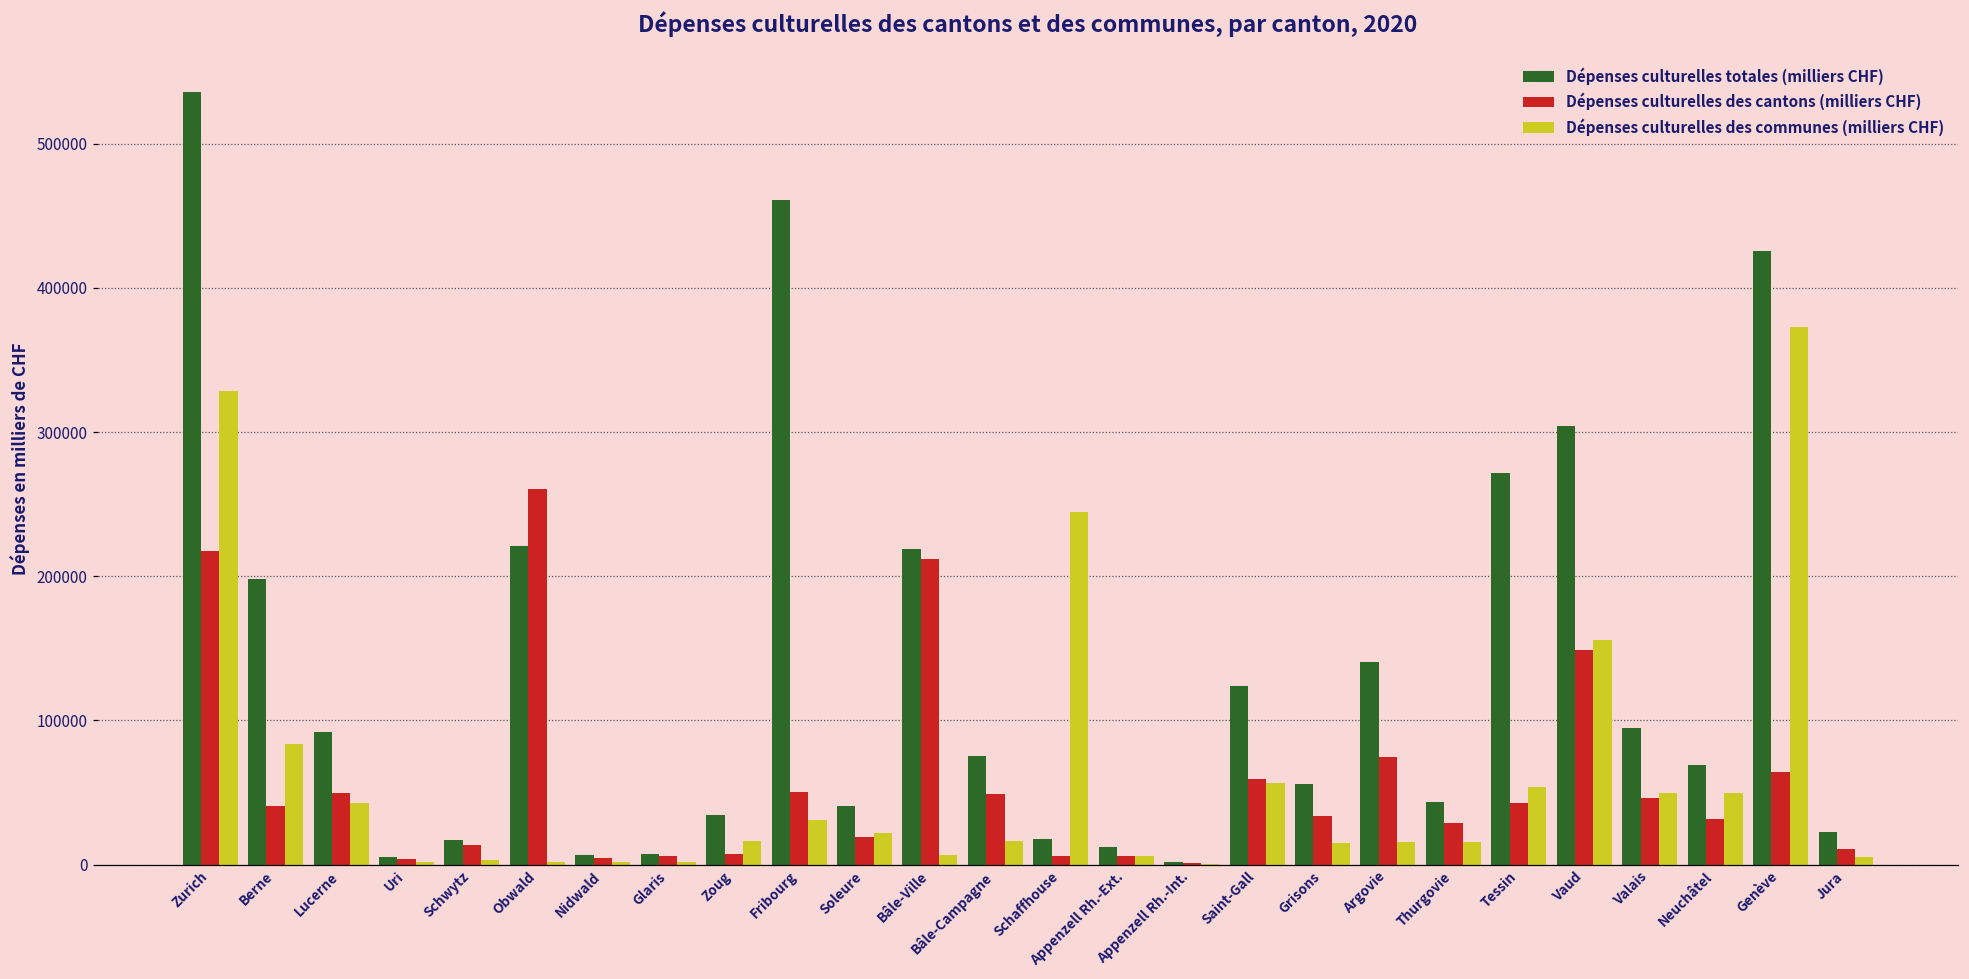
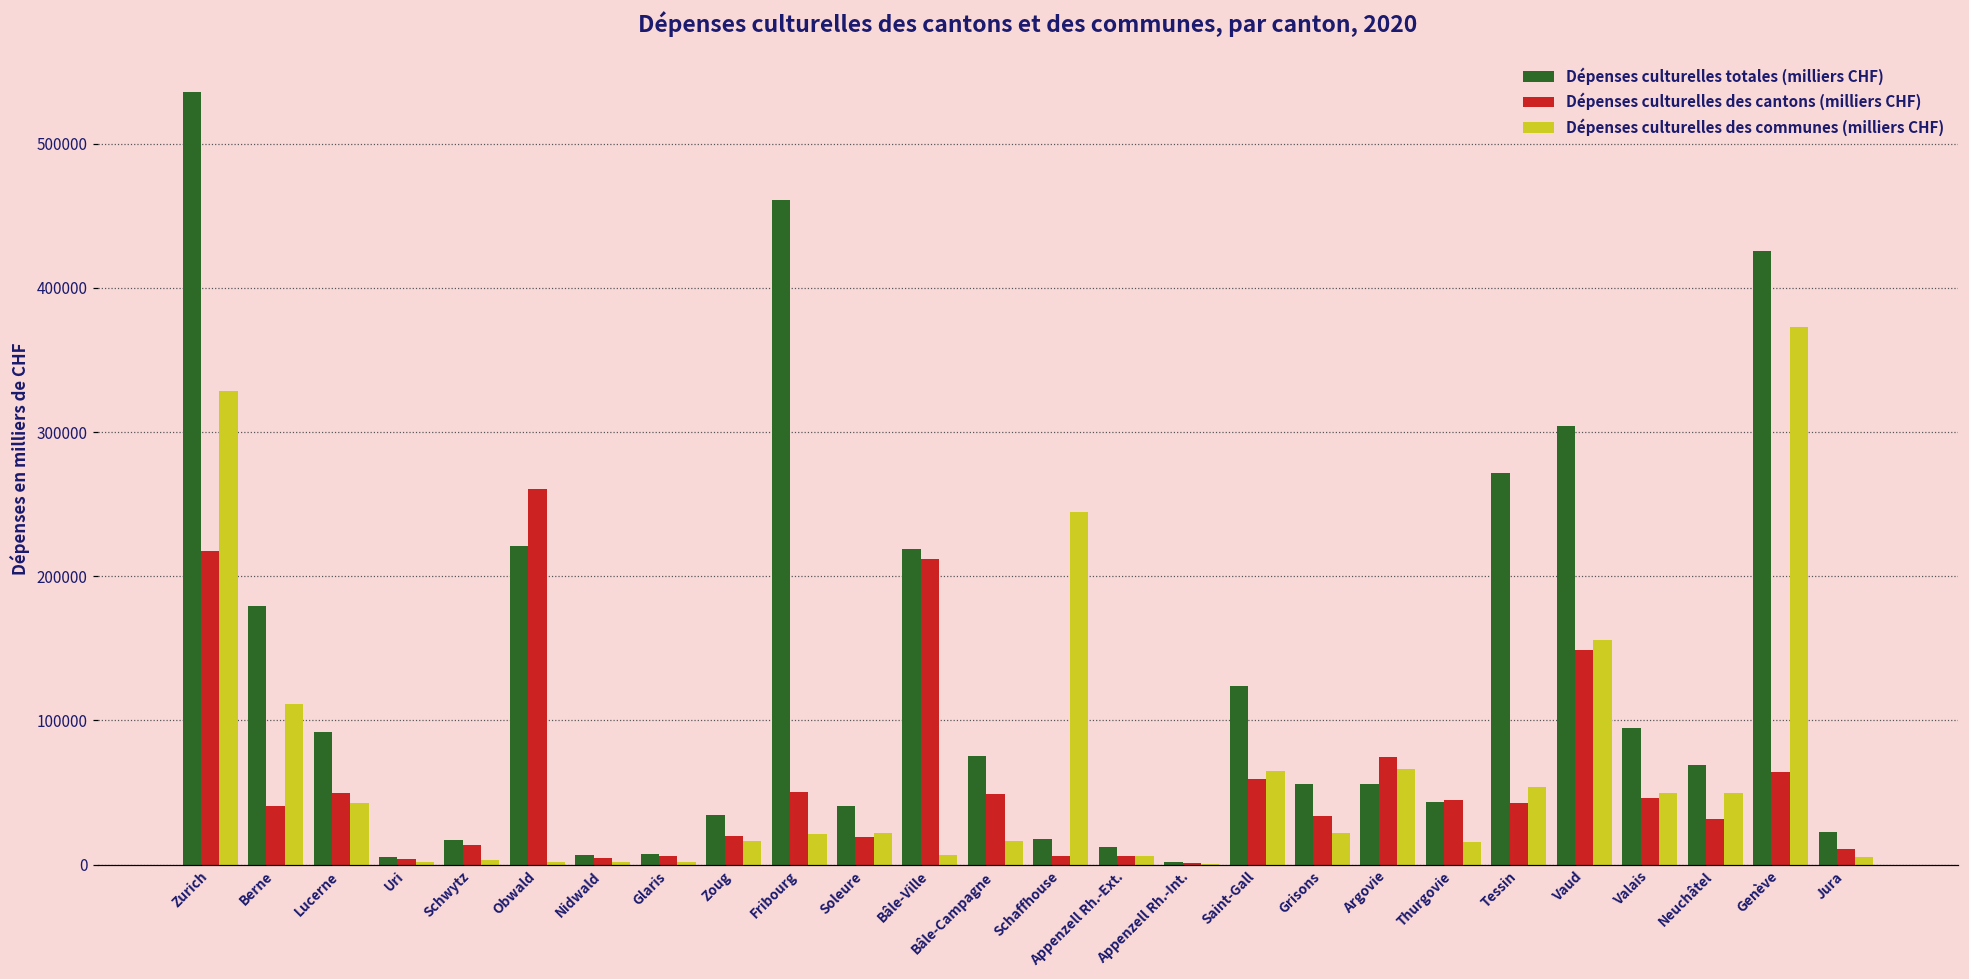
Dépenses culturelles totales (milliers CHF), Berne: 198000 -> 180000
Dépenses culturelles des communes (milliers CHF), Berne: 84000 -> 111000
Dépenses culturelles des cantons (milliers CHF), Zoug: 7000 -> 20000
Dépenses culturelles des communes (milliers CHF), Fribourg: 31000 -> 21000
Dépenses culturelles des communes (milliers CHF), Saint-Gall: 57000 -> 65000
Dépenses culturelles des communes (milliers CHF), Grisons: 15000 -> 22000
Dépenses culturelles totales (milliers CHF), Argovie: 140000 -> 56000
Dépenses culturelles des communes (milliers CHF), Argovie: 16000 -> 66000
Dépenses culturelles des cantons (milliers CHF), Thurgovie: 29000 -> 45000
